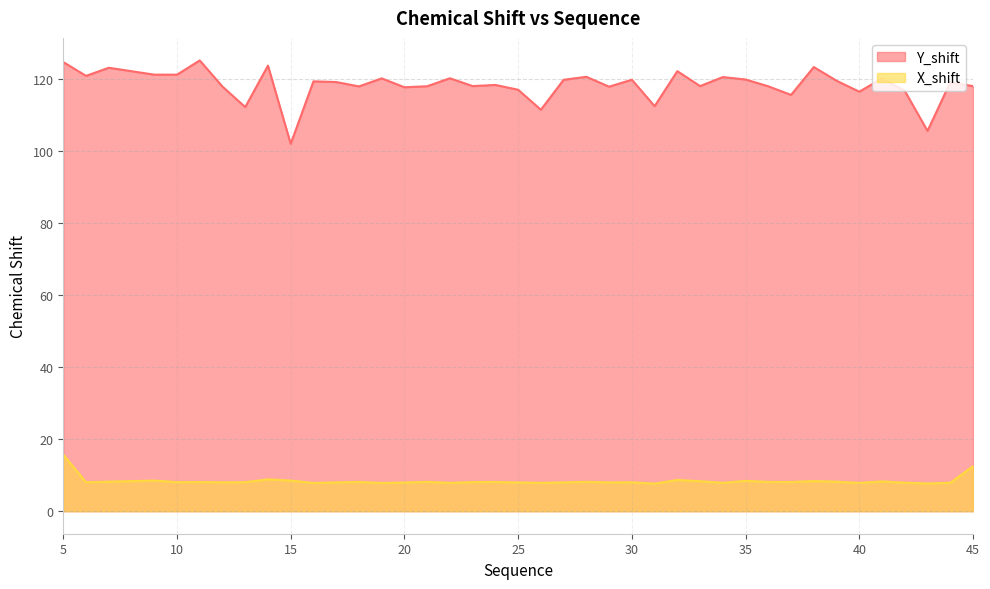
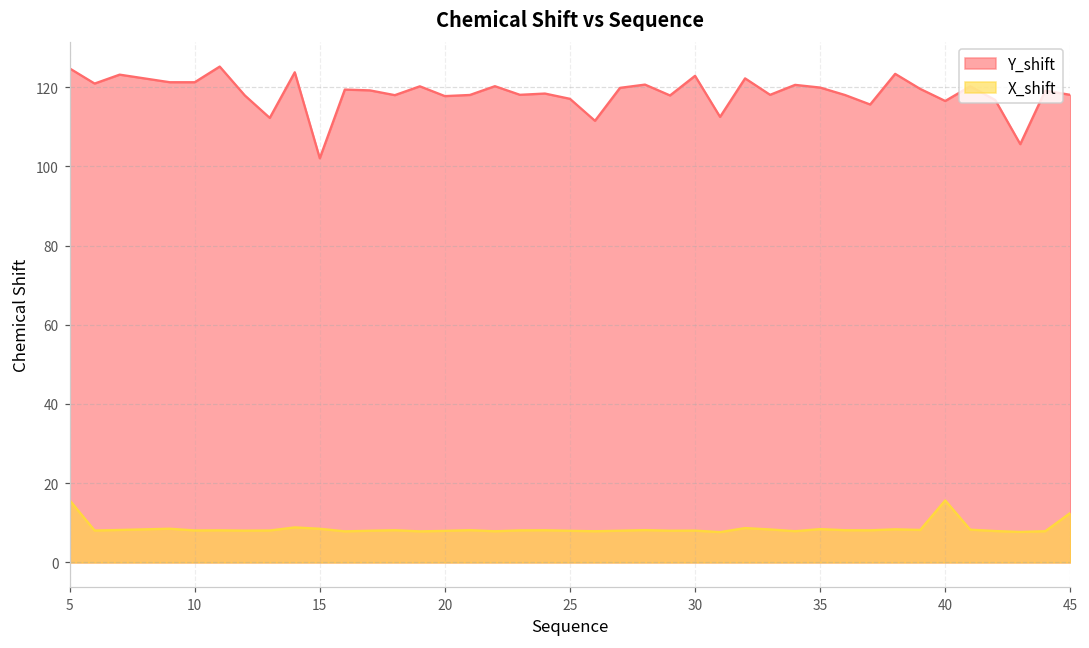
Y_shift, 30: 120 -> 123
X_shift, 40: 8 -> 16
